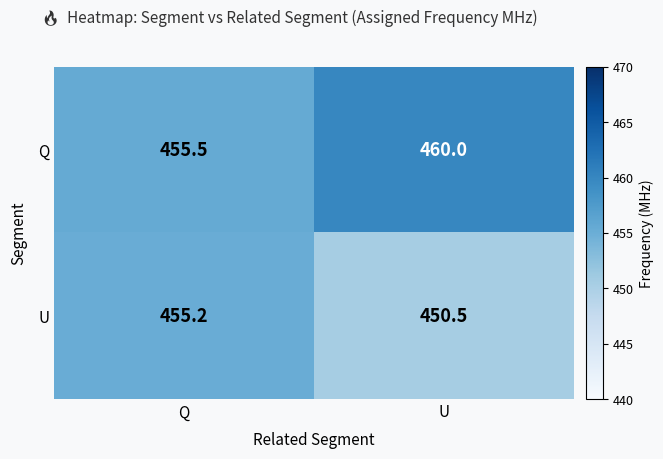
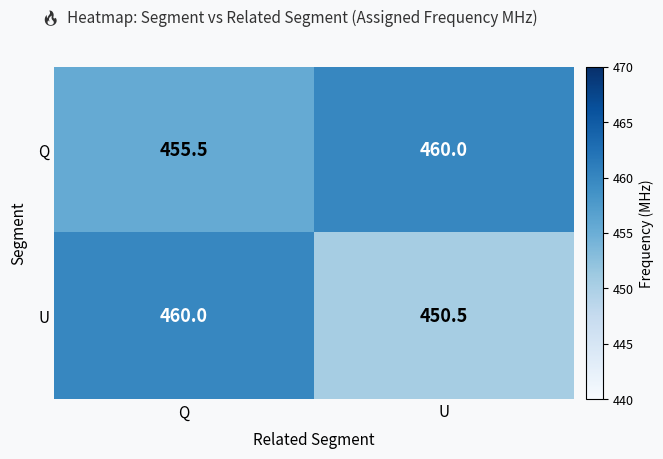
U, Q: 455.2 -> 460.0
